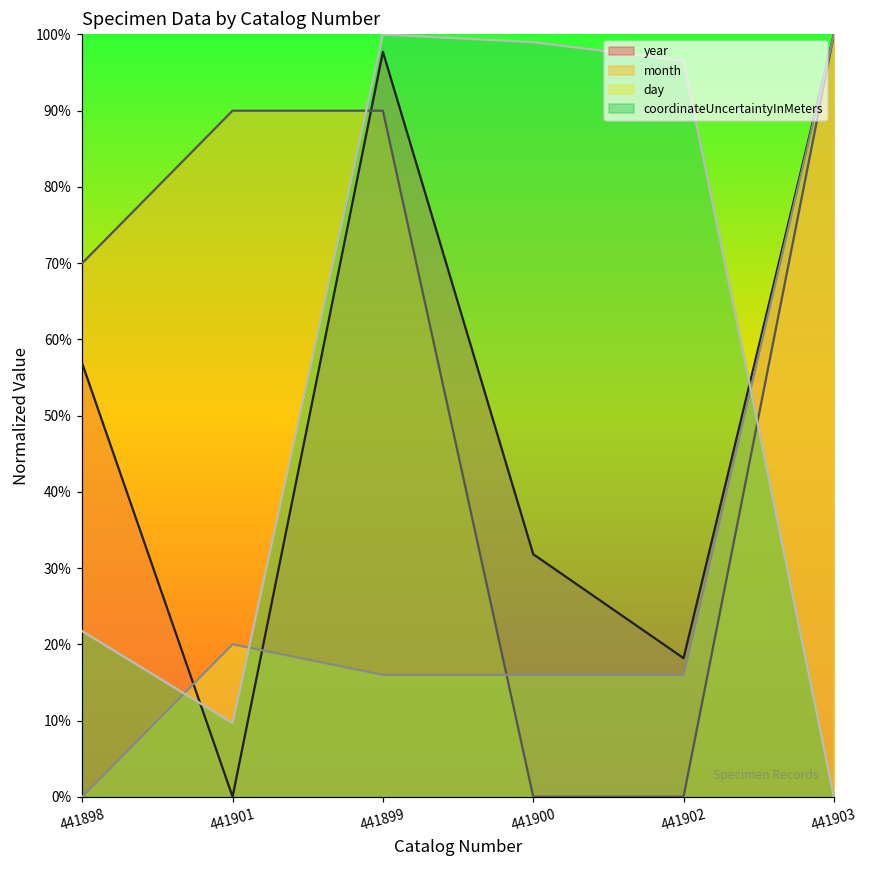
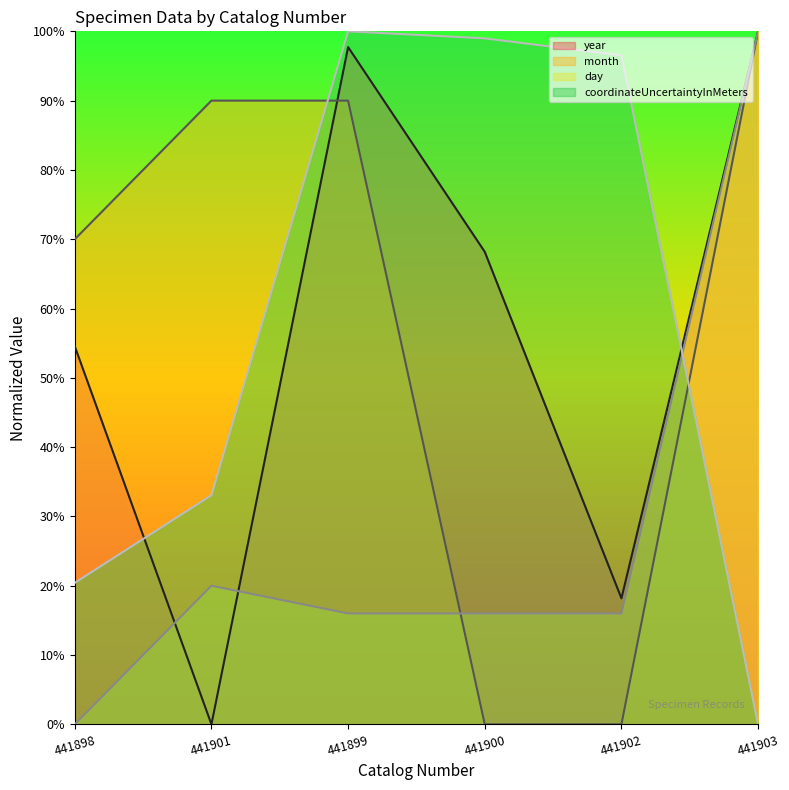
year, 441898: 57% -> 55%
coordinateUncertaintyInMeters, 441898: 22% -> 20%
coordinateUncertaintyInMeters, 441901: 10% -> 33%
year, 441900: 32% -> 68%
